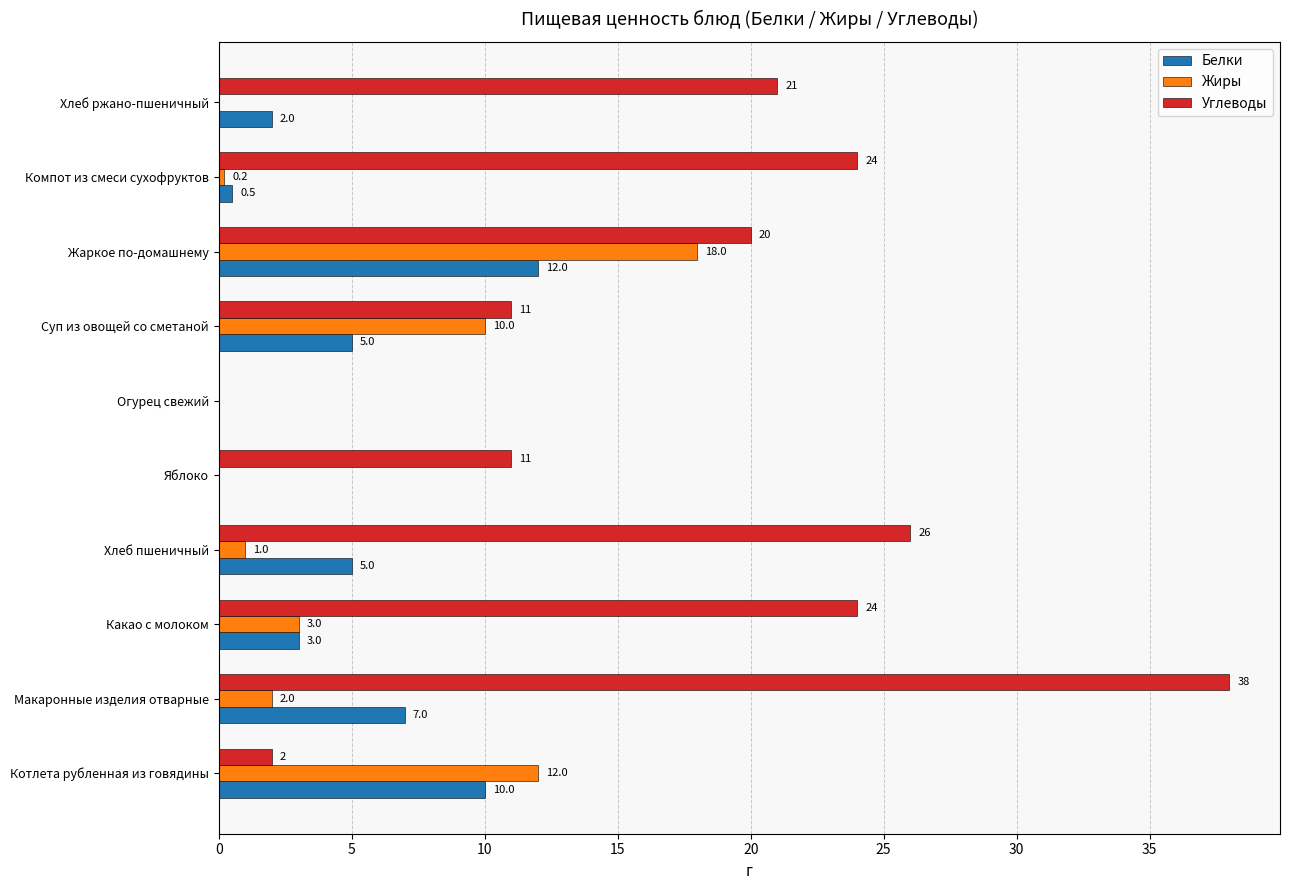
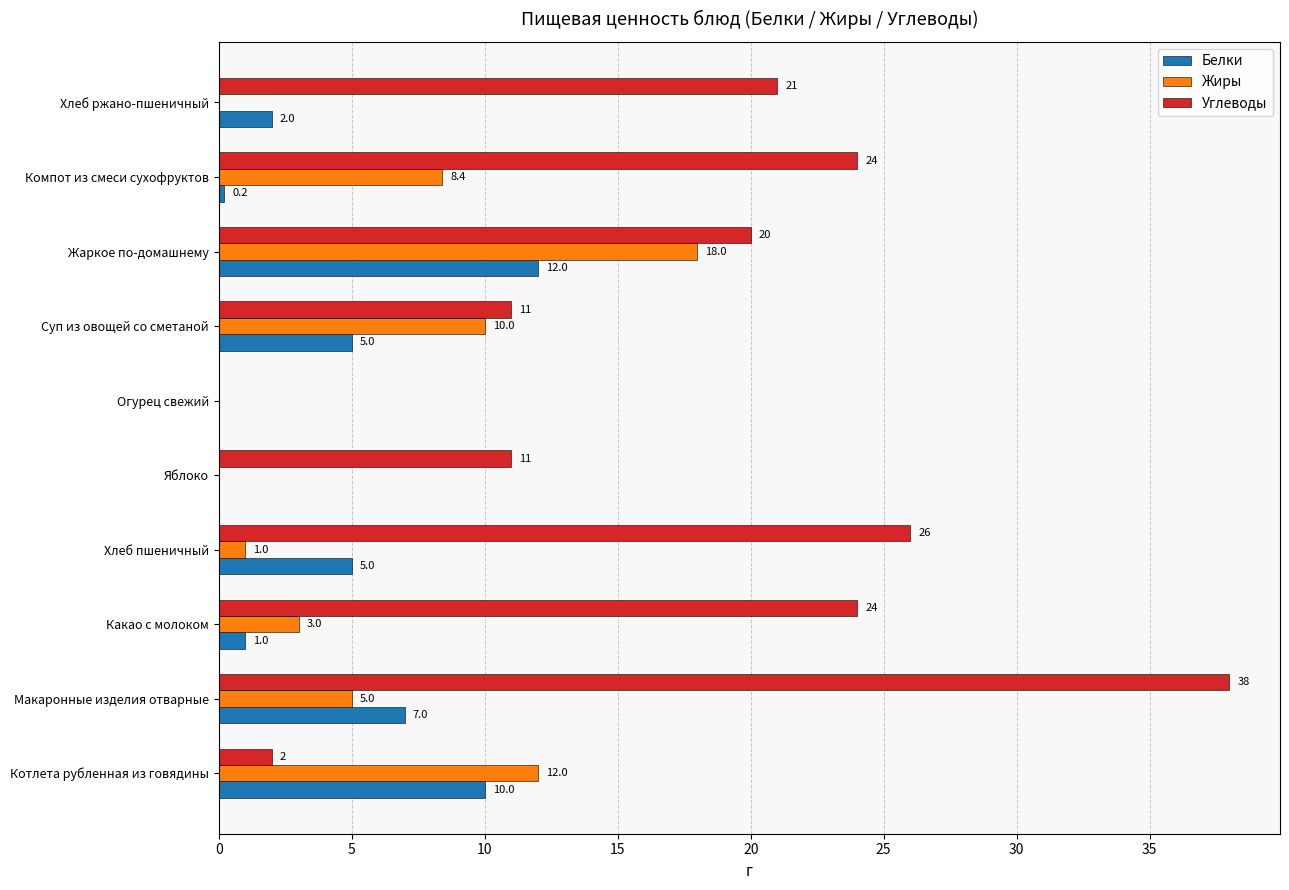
Жиры, Компот из смеси сухофруктов: 0.2 -> 8.4
Белки, Компот из смеси сухофруктов: 0.5 -> 0.2
Белки, Какао с молоком: 3.0 -> 1.0
Жиры, Макаронные изделия отварные: 2.0 -> 5.0
